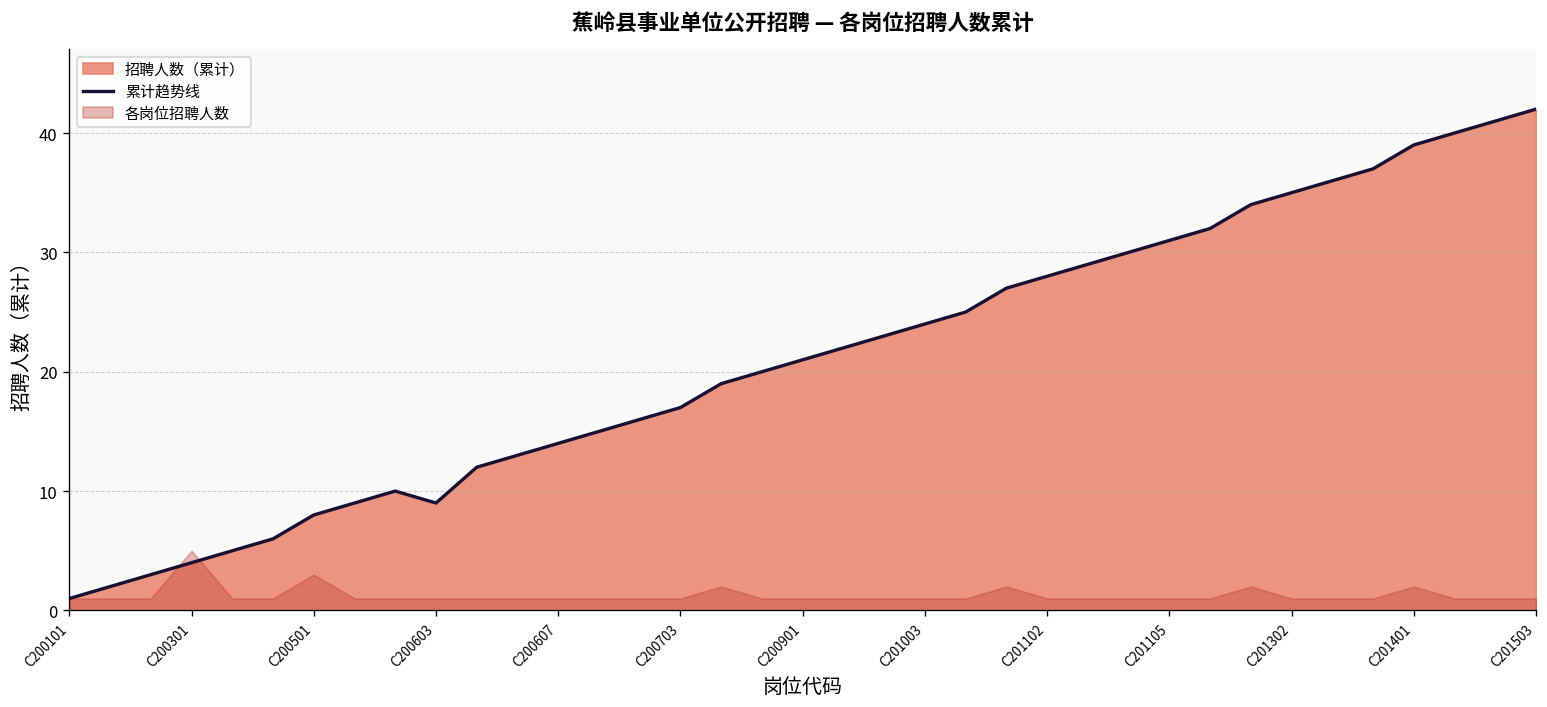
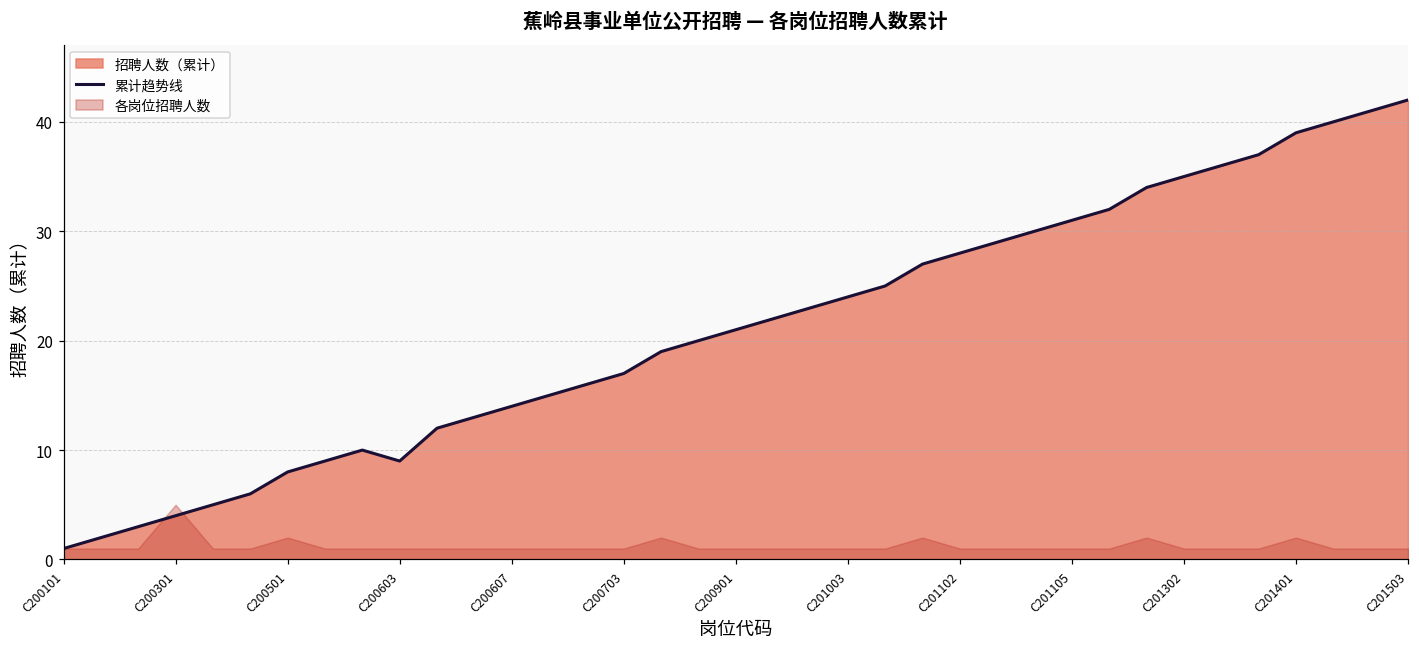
各岗位招聘人数, C200501: 3 -> 2
